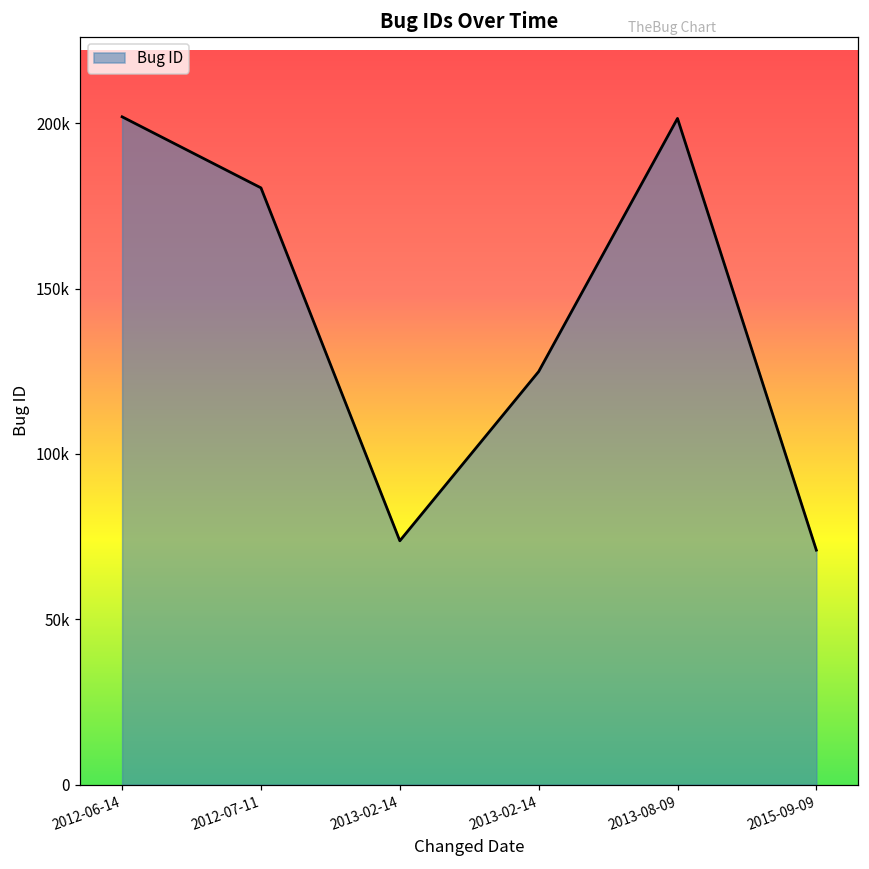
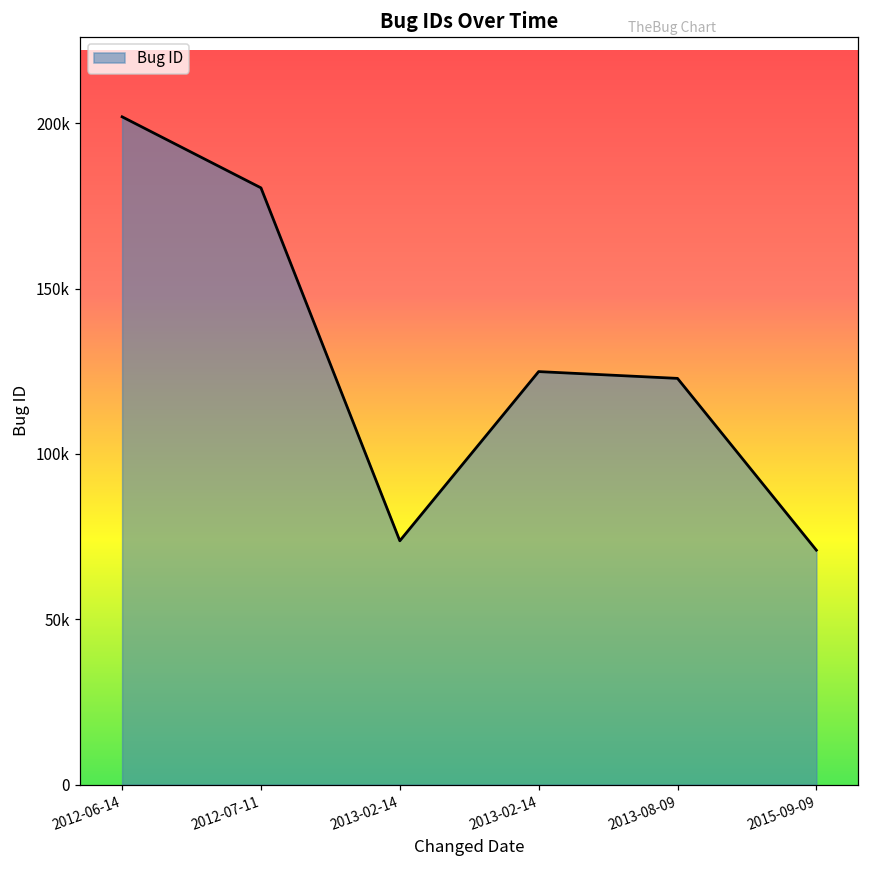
2013-08-09: 201000 -> 123000
